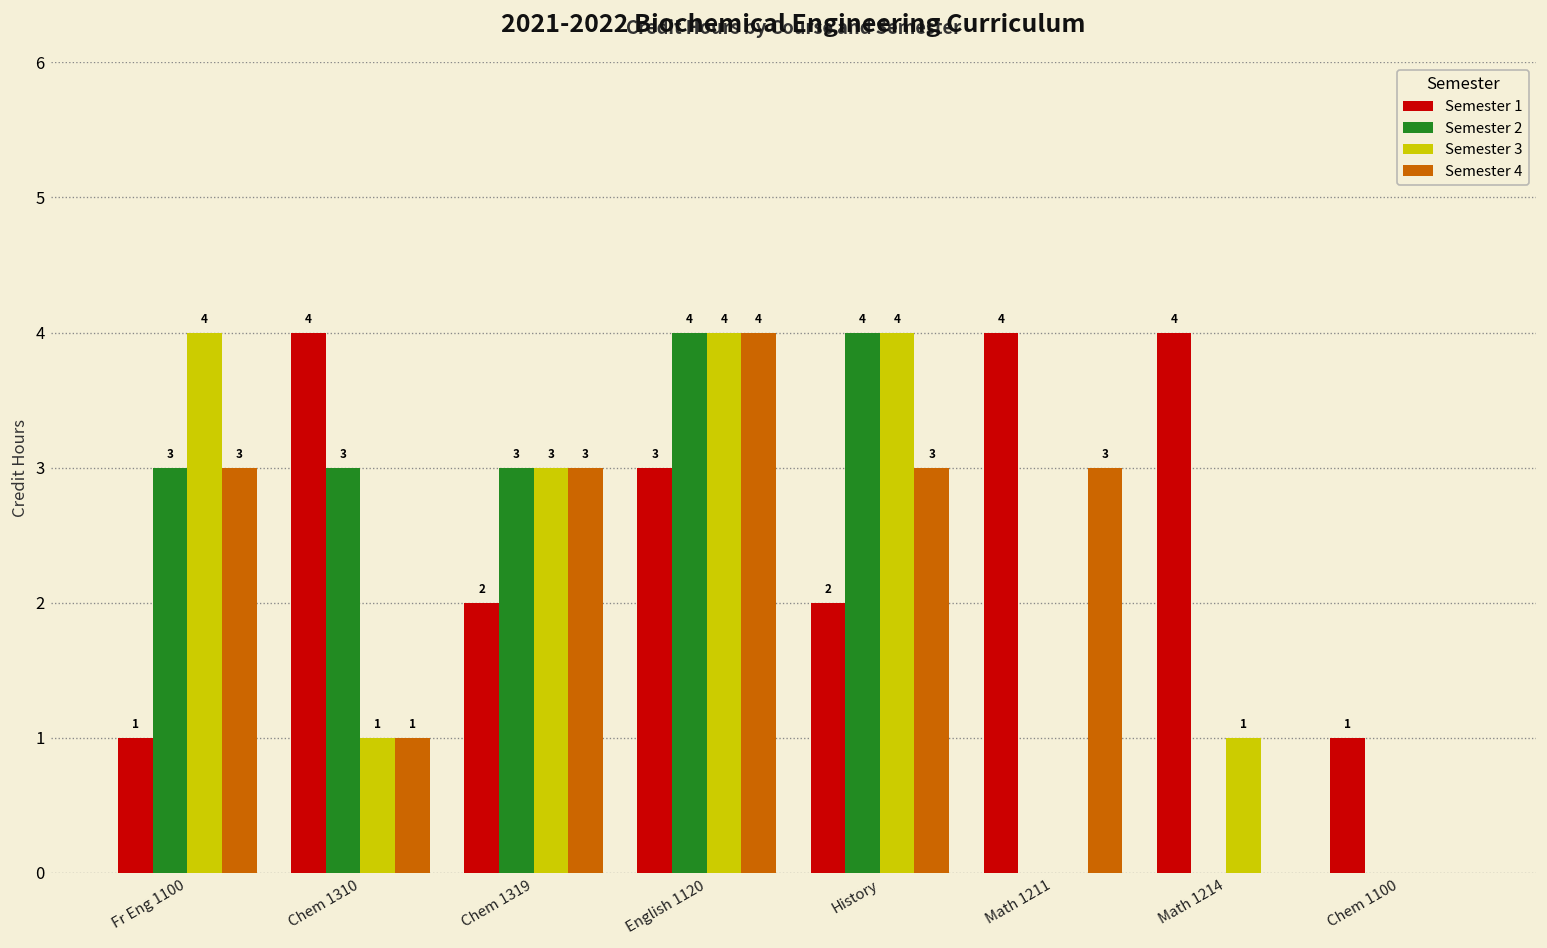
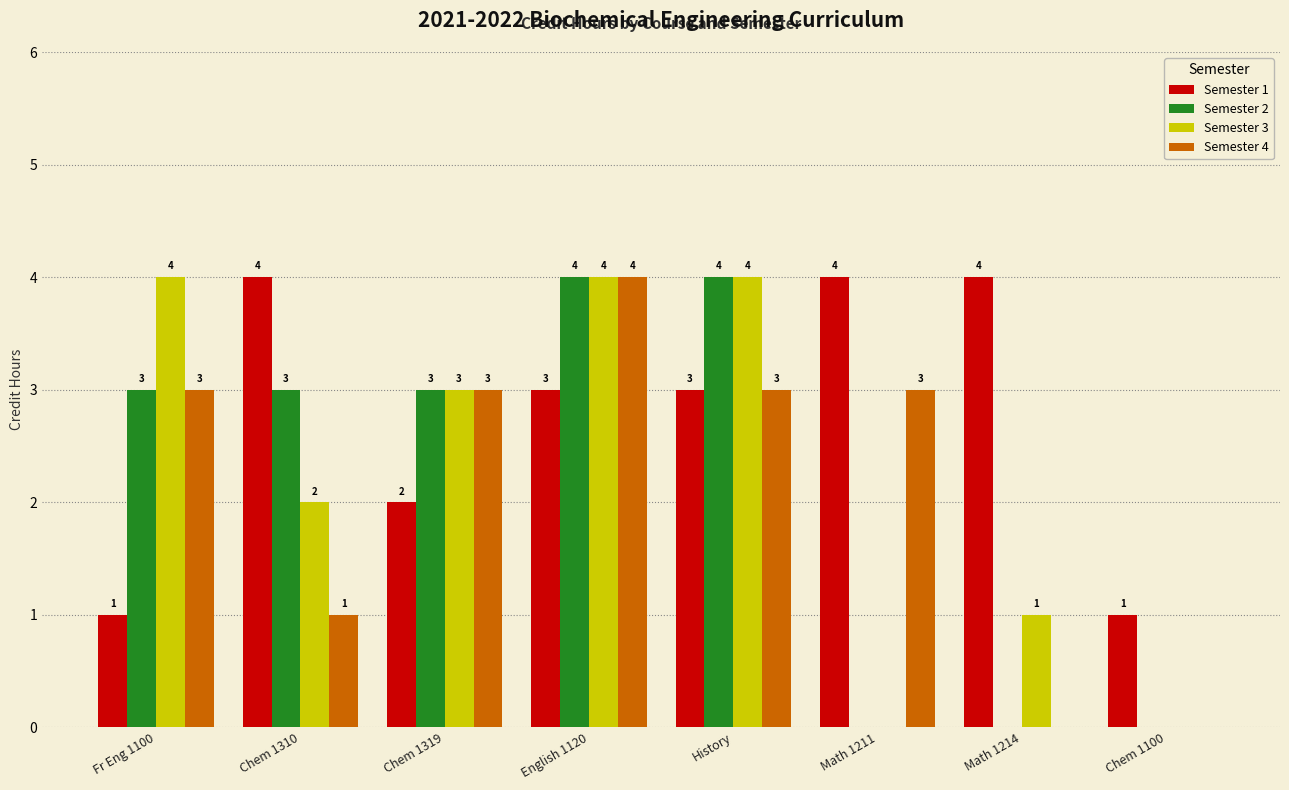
Semester 3, Chem 1310: 1 -> 2
Semester 1, History: 2 -> 3
